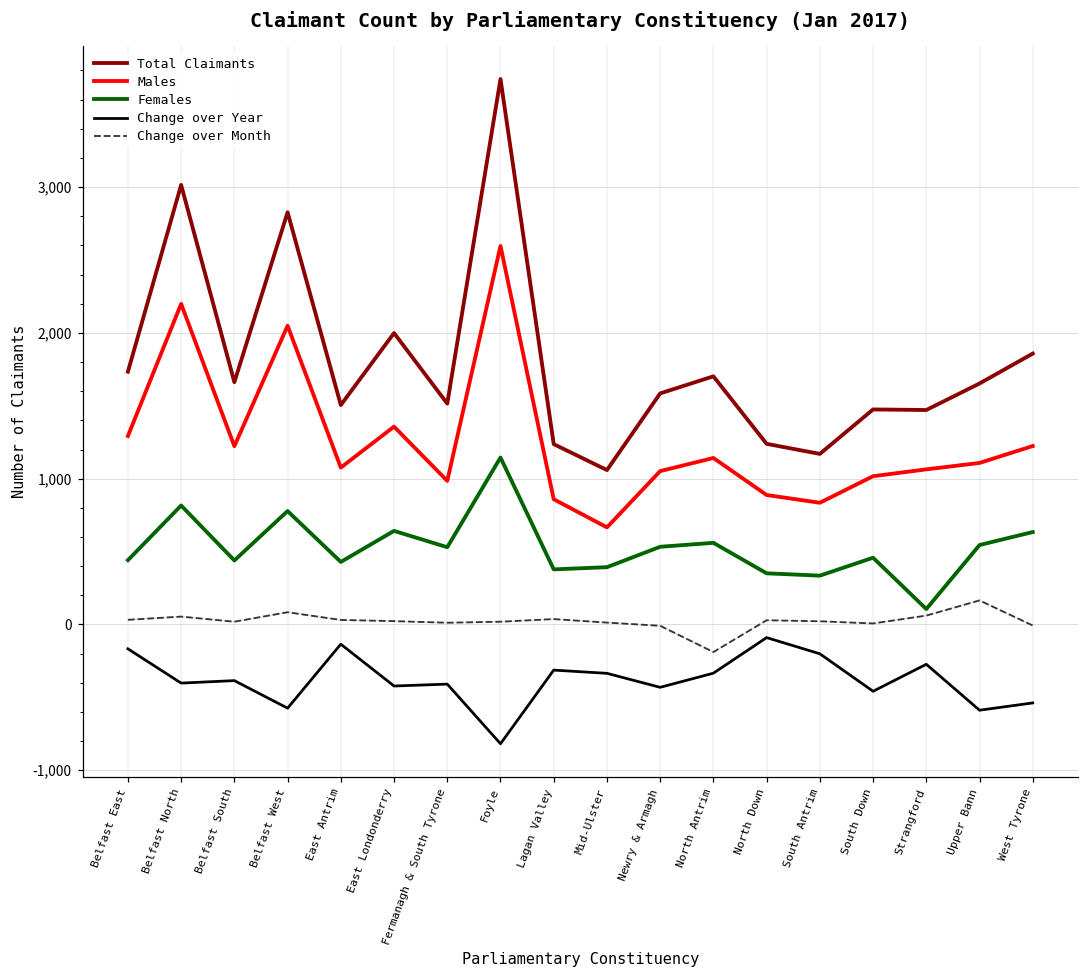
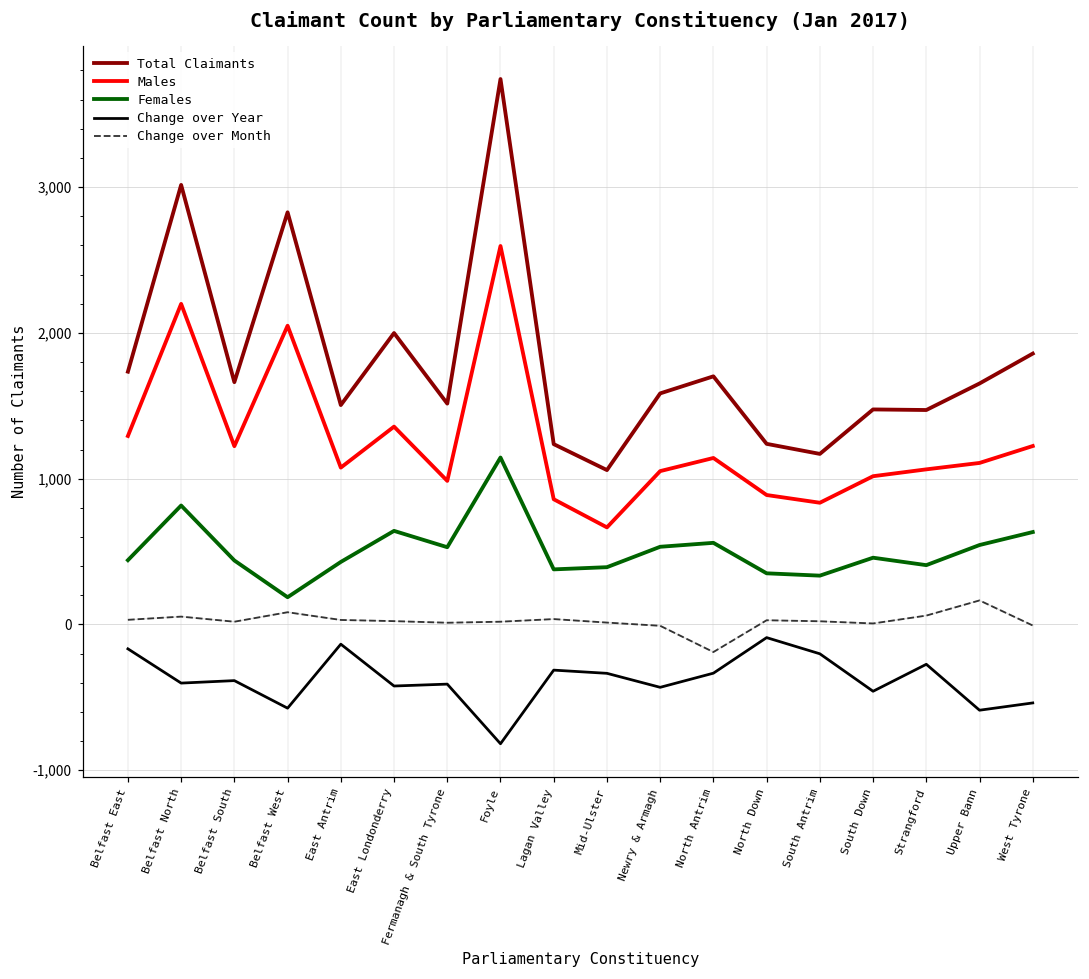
Females, Belfast West: 780 -> 190
Females, Strangford: 110 -> 410
